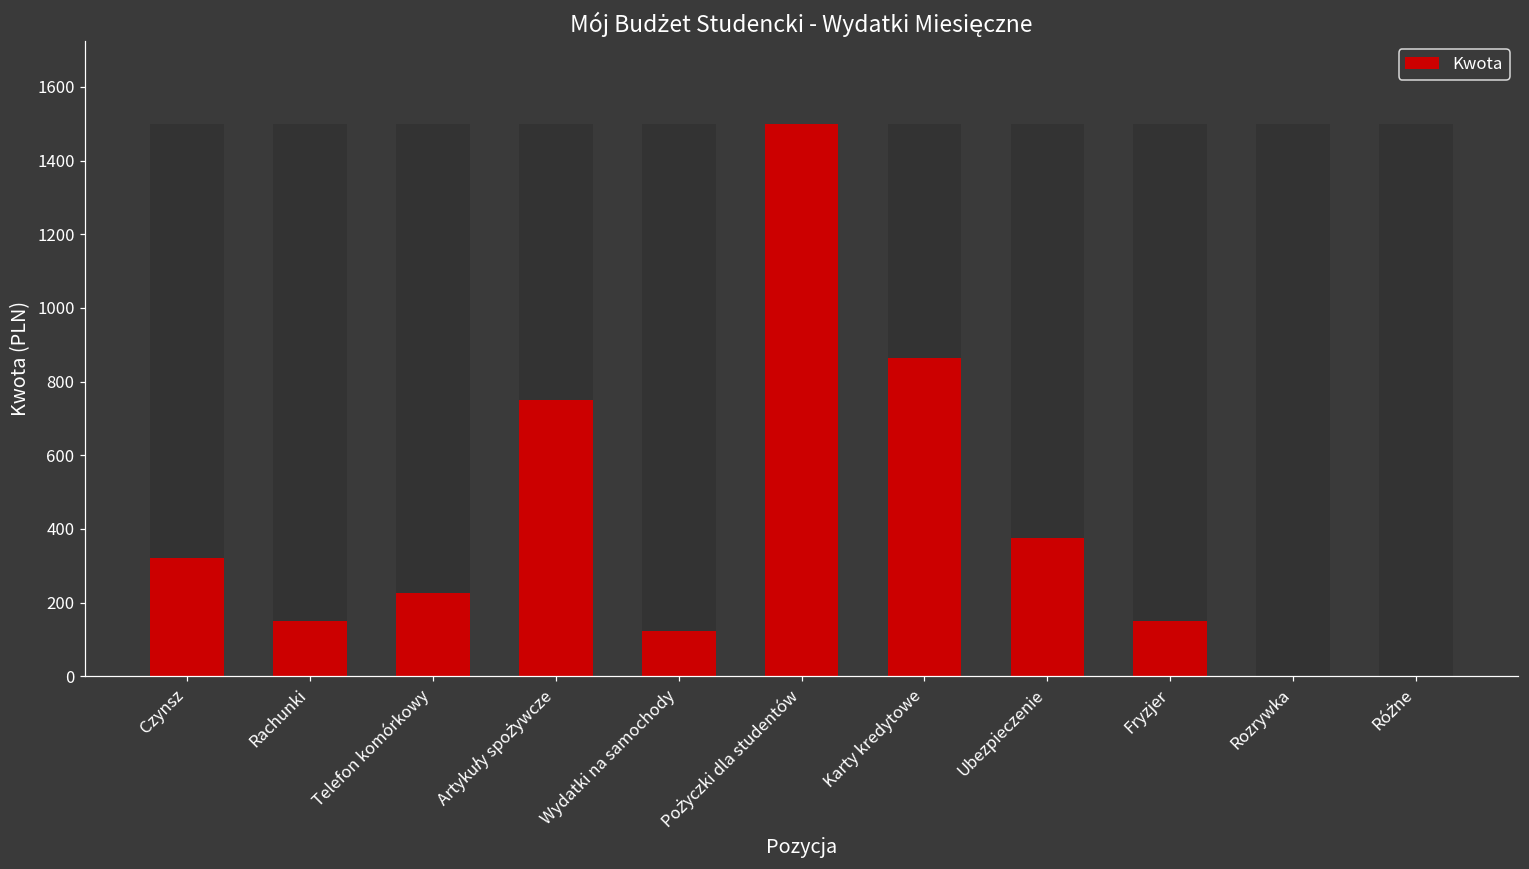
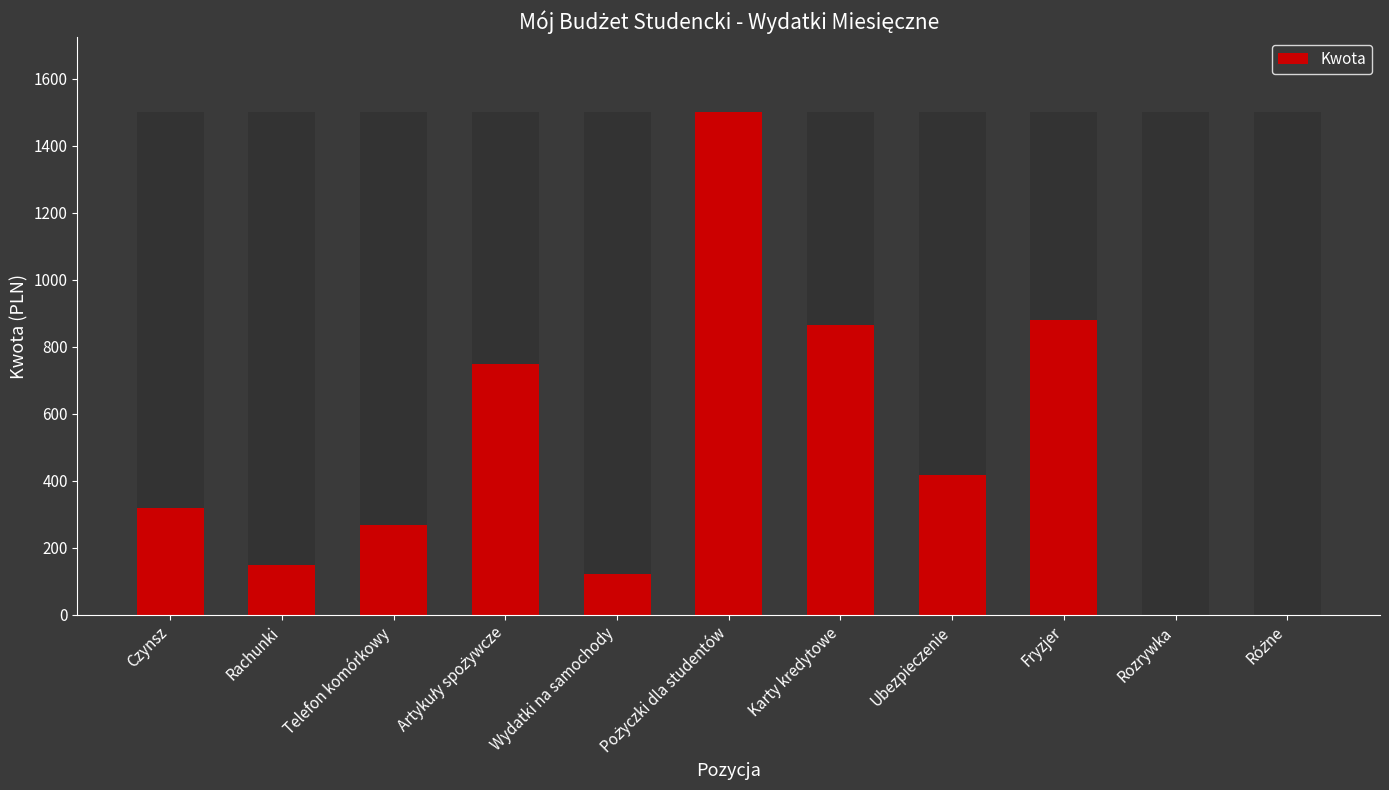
Kwota, Telefon komórkowy: 230 -> 270
Kwota, Ubezpieczenie: 380 -> 420
Kwota, Fryzjer: 150 -> 880
